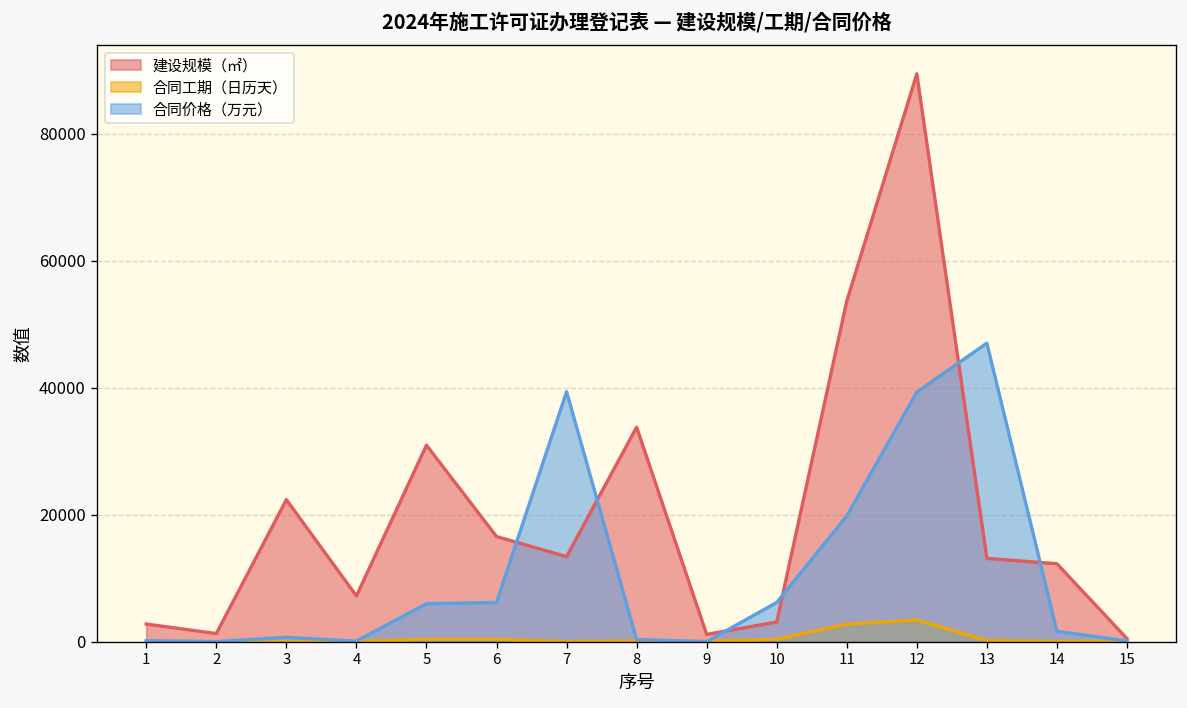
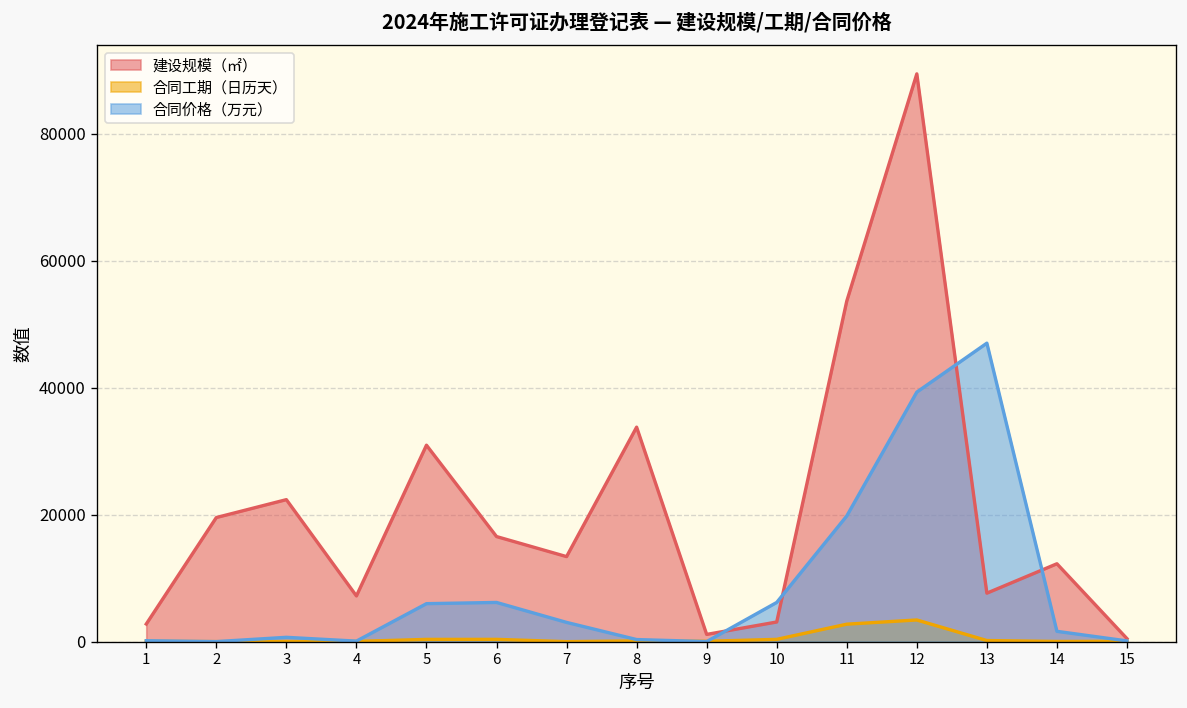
建设规模（㎡）, 2: 1000 -> 20000
合同价格（万元）, 7: 39000 -> 3000
建设规模（㎡）, 13: 13000 -> 8000
